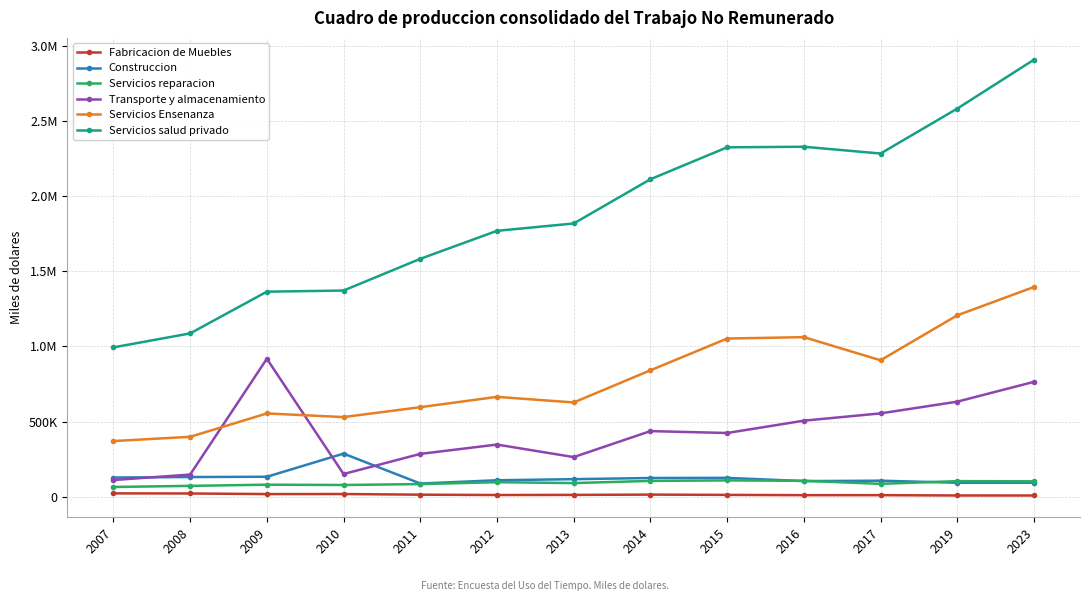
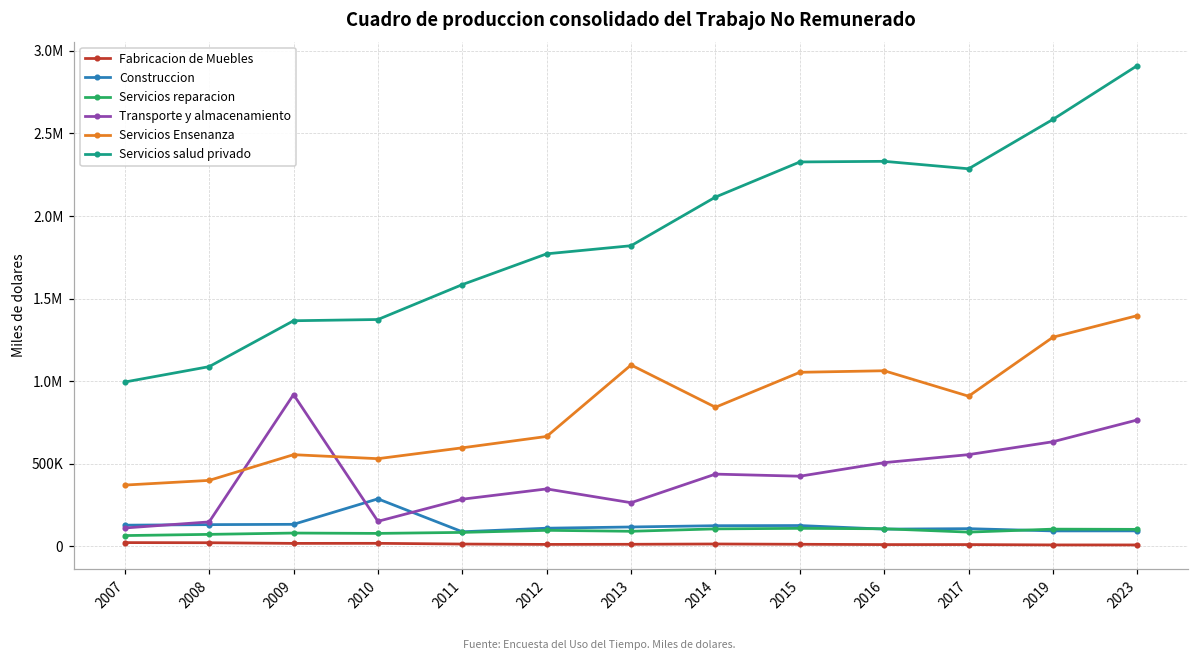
Servicios Ensenanza, 2013: 630000 -> 1100000
Servicios Ensenanza, 2019: 1210000 -> 1270000
